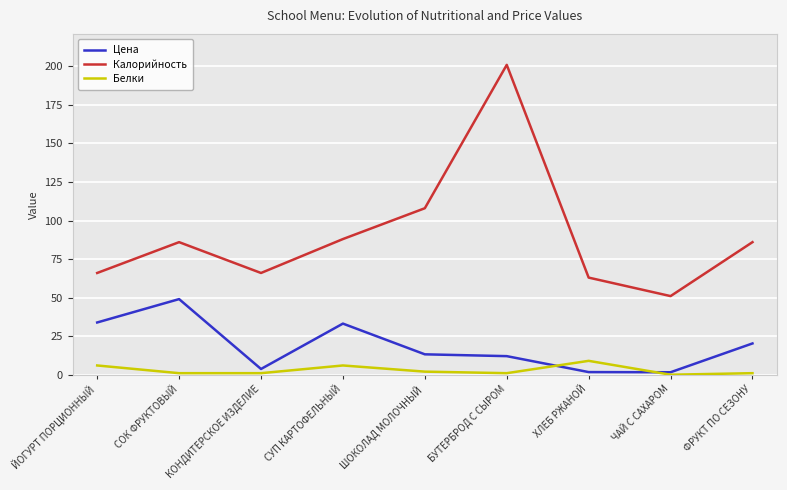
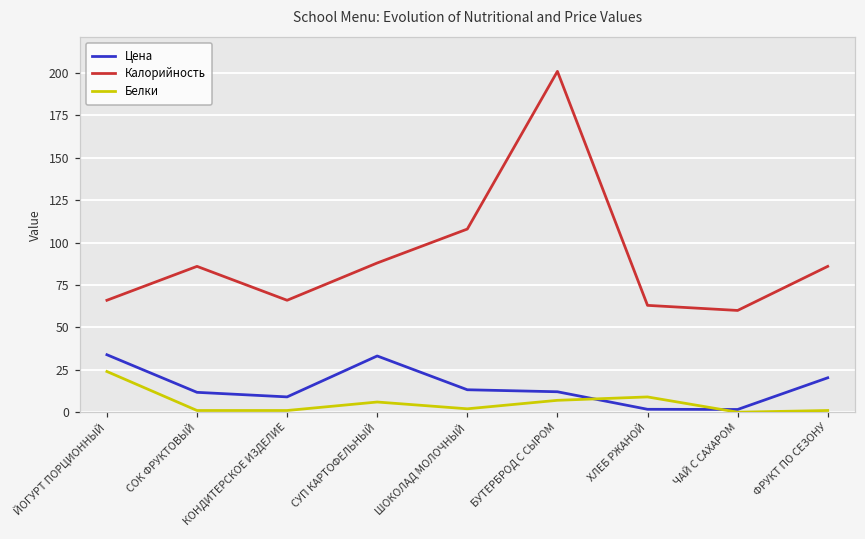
Белки, ЙОГУРТ ПОРЦИОННЫЙ: 6 -> 24
Цена, СОК ФРУКТОВЫЙ: 49 -> 12
Цена, КОНДИТЕРСКОЕ ИЗДЕЛИЕ: 4 -> 9
Белки, БУТЕРБРОД С СЫРОМ: 1 -> 7
Калорийность, ЧАЙ С САХАРОМ: 51 -> 60
